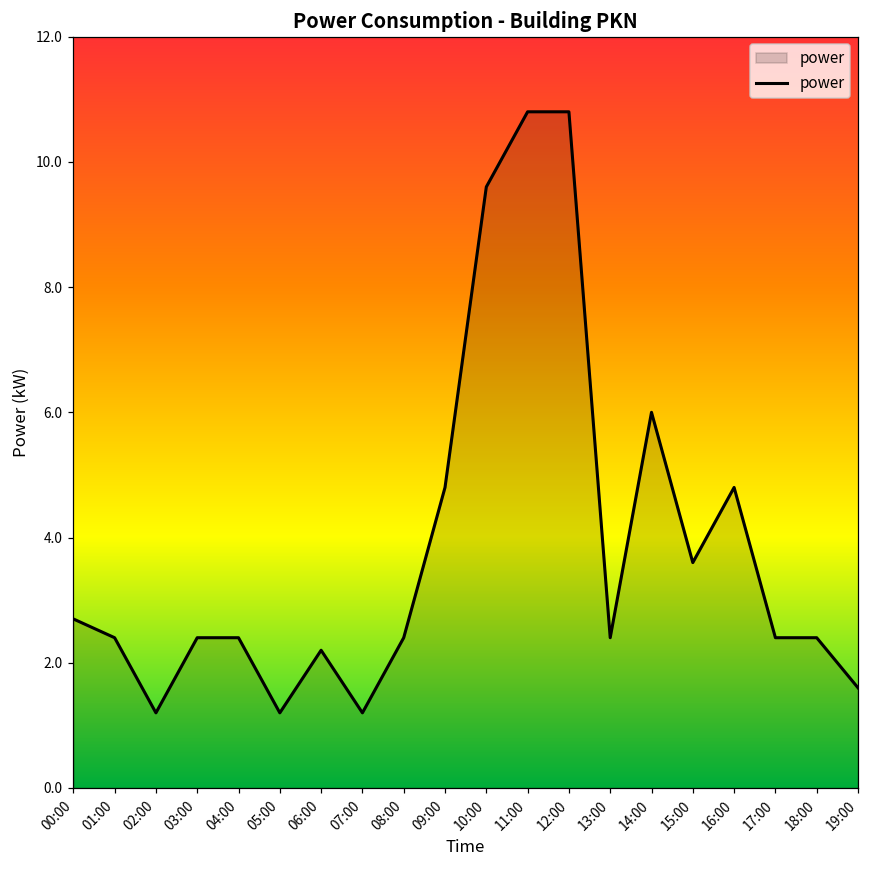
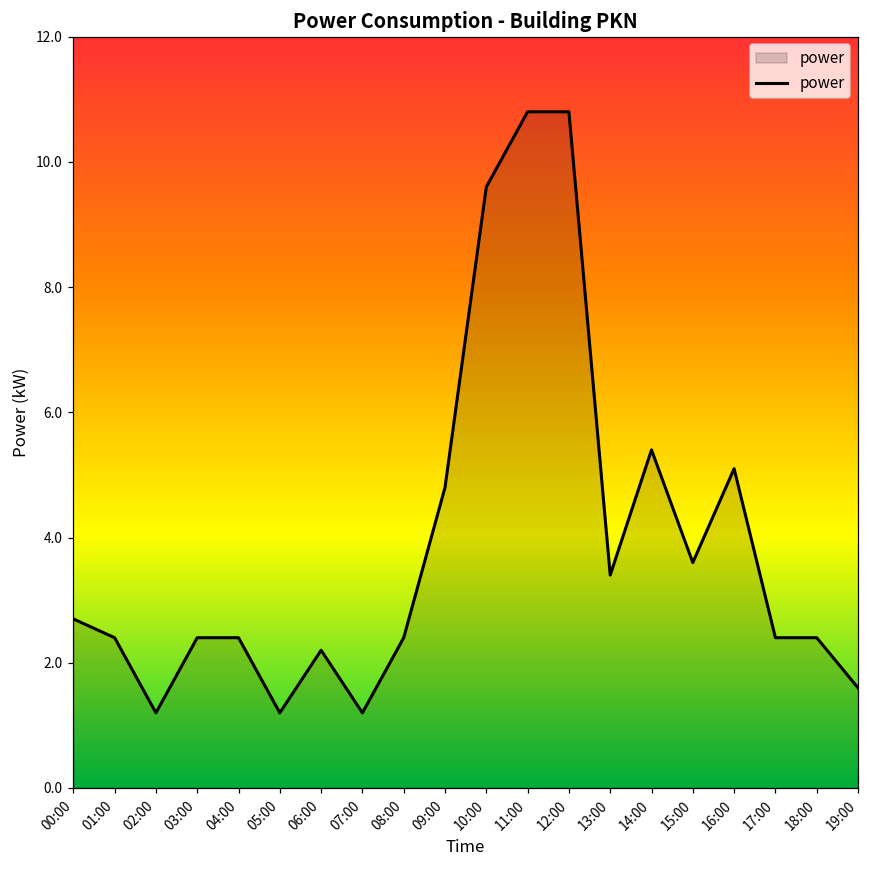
13:00: 2.4 -> 3.4
14:00: 6.0 -> 5.4
16:00: 4.8 -> 5.1
